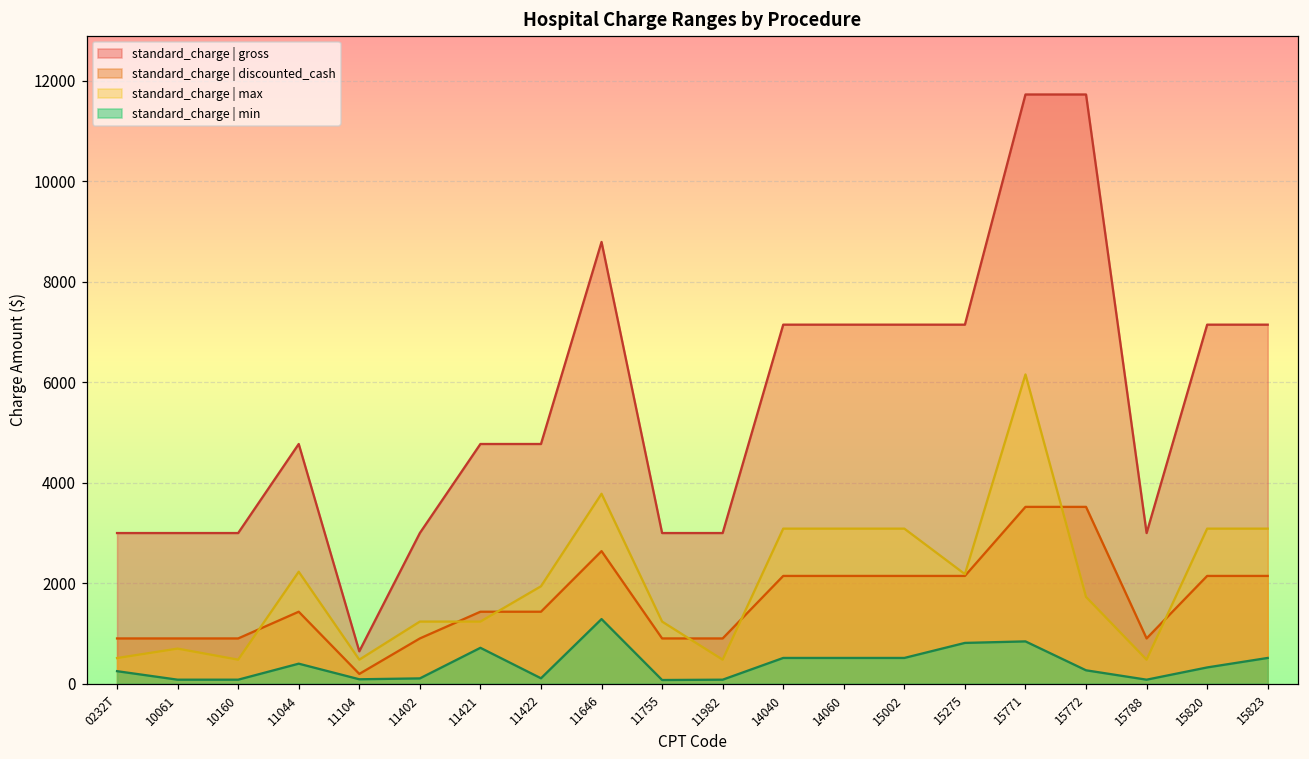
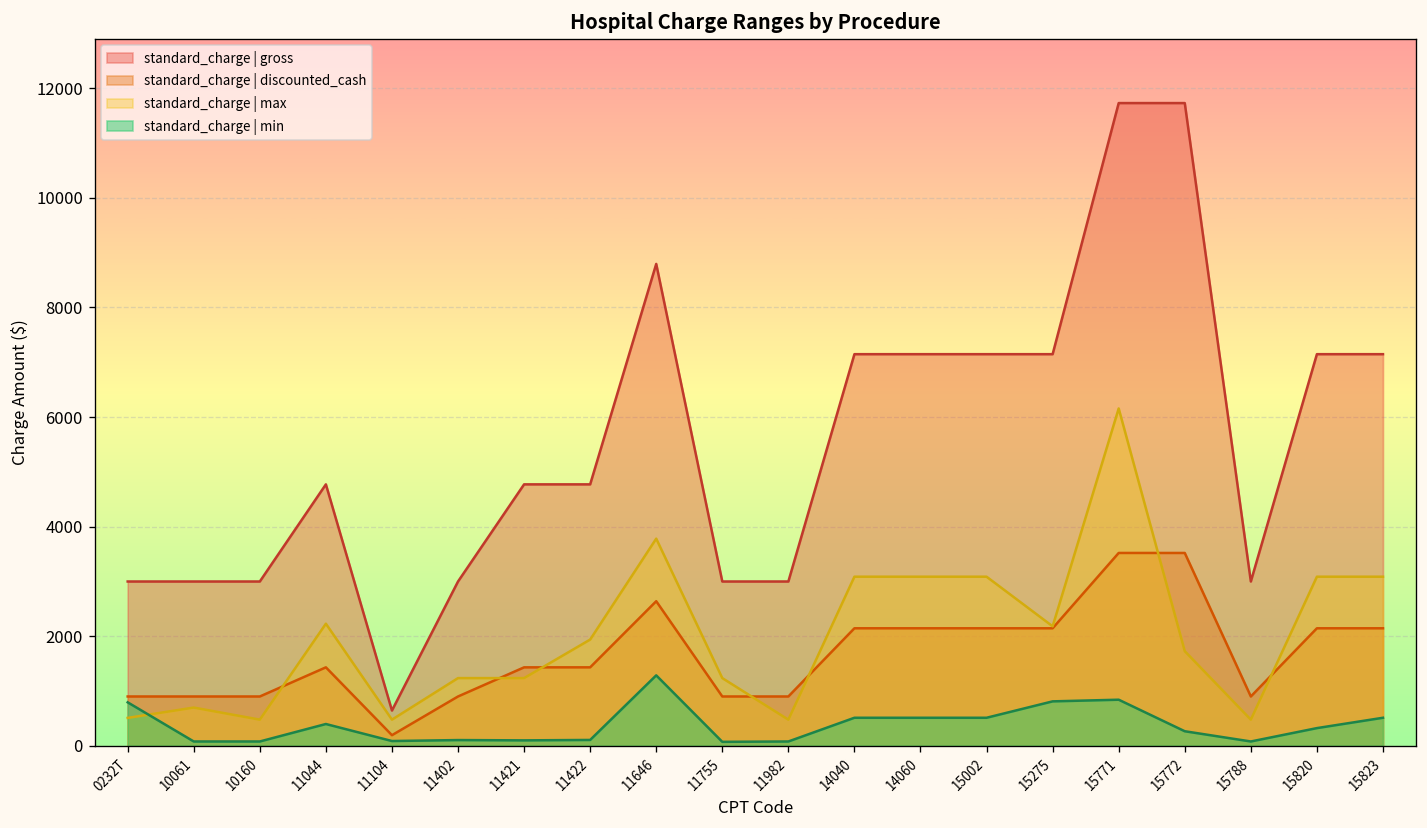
standard_charge | min, 0232T: 200 -> 800
standard_charge | min, 11421: 700 -> 100
